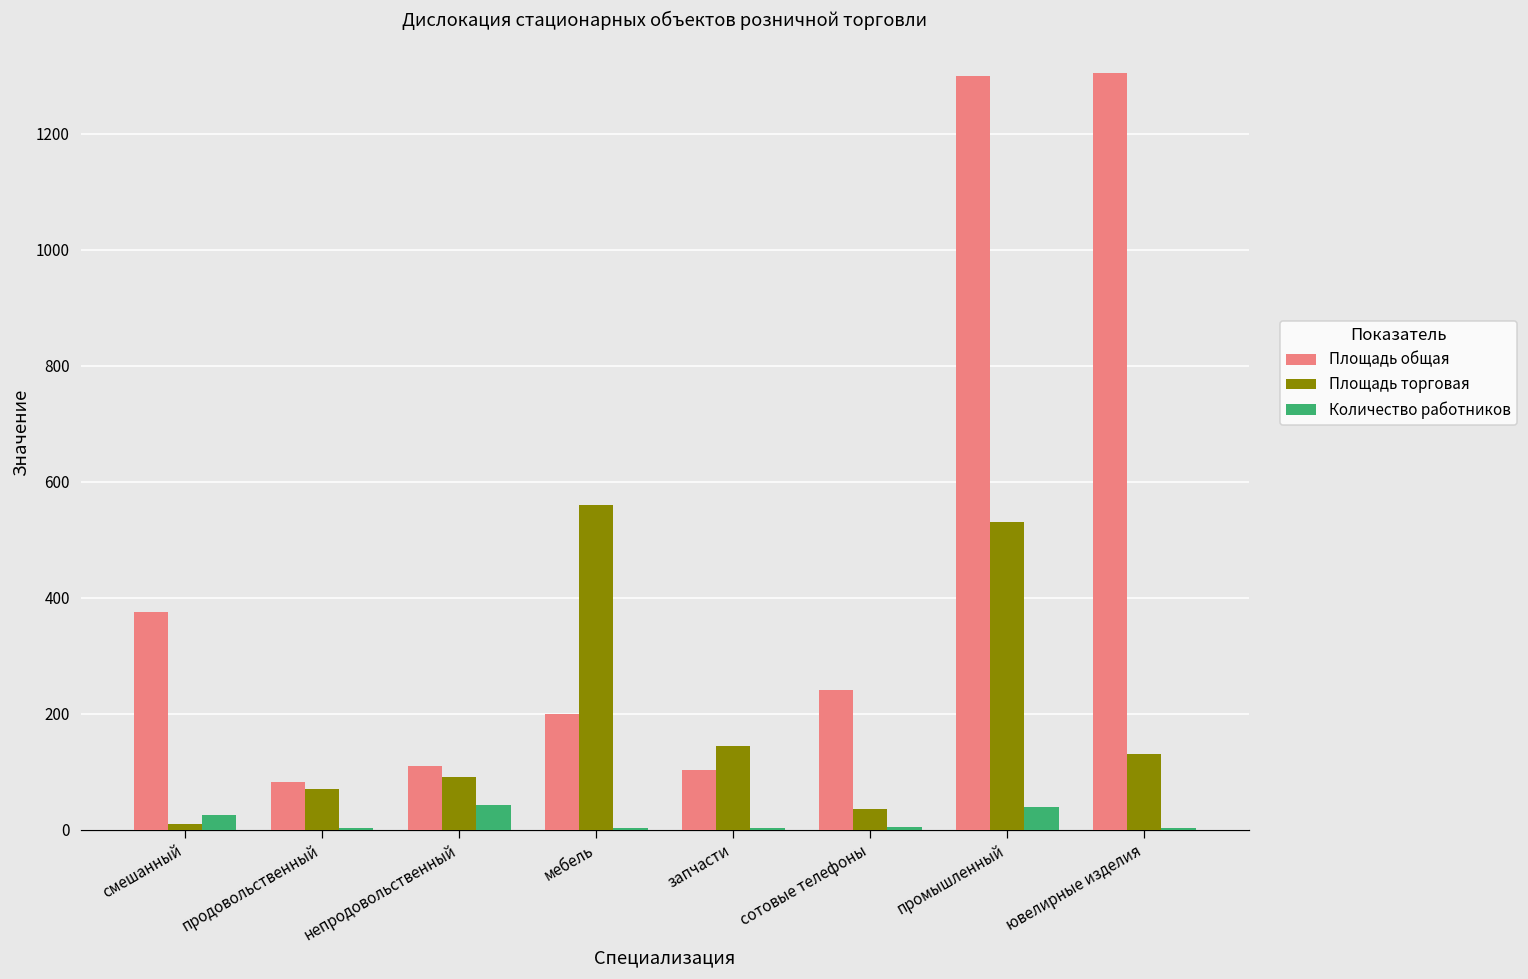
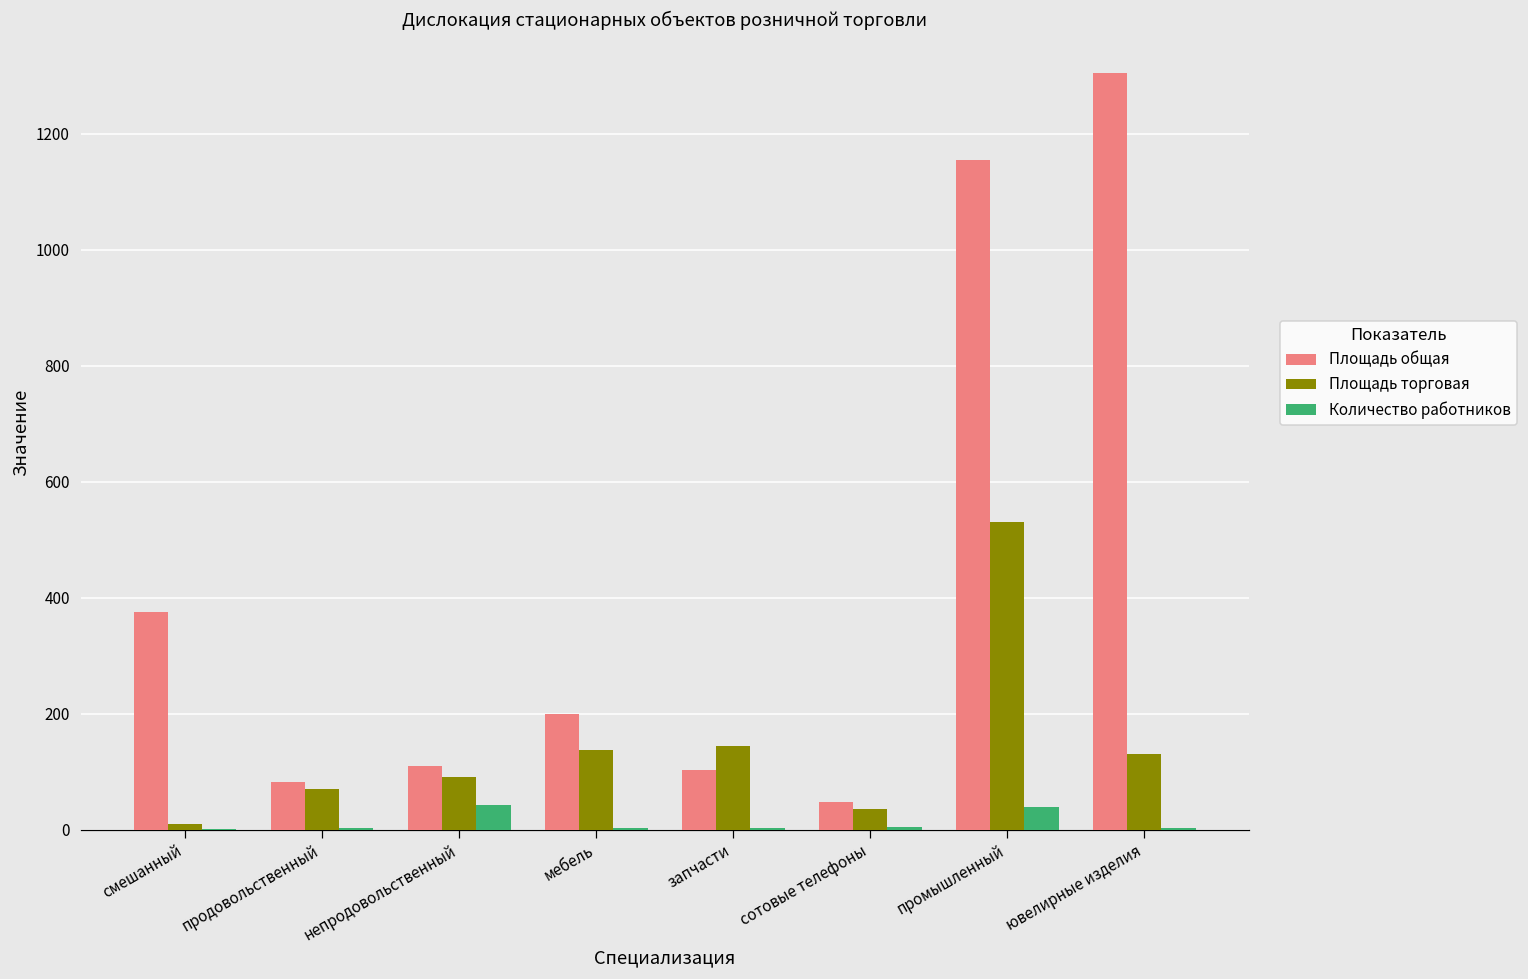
Количество работников, смешанный: 30 -> 0
Площадь торговая, мебель: 560 -> 140
Площадь общая, сотовые телефоны: 240 -> 50
Площадь общая, промышленный: 1300 -> 1160
